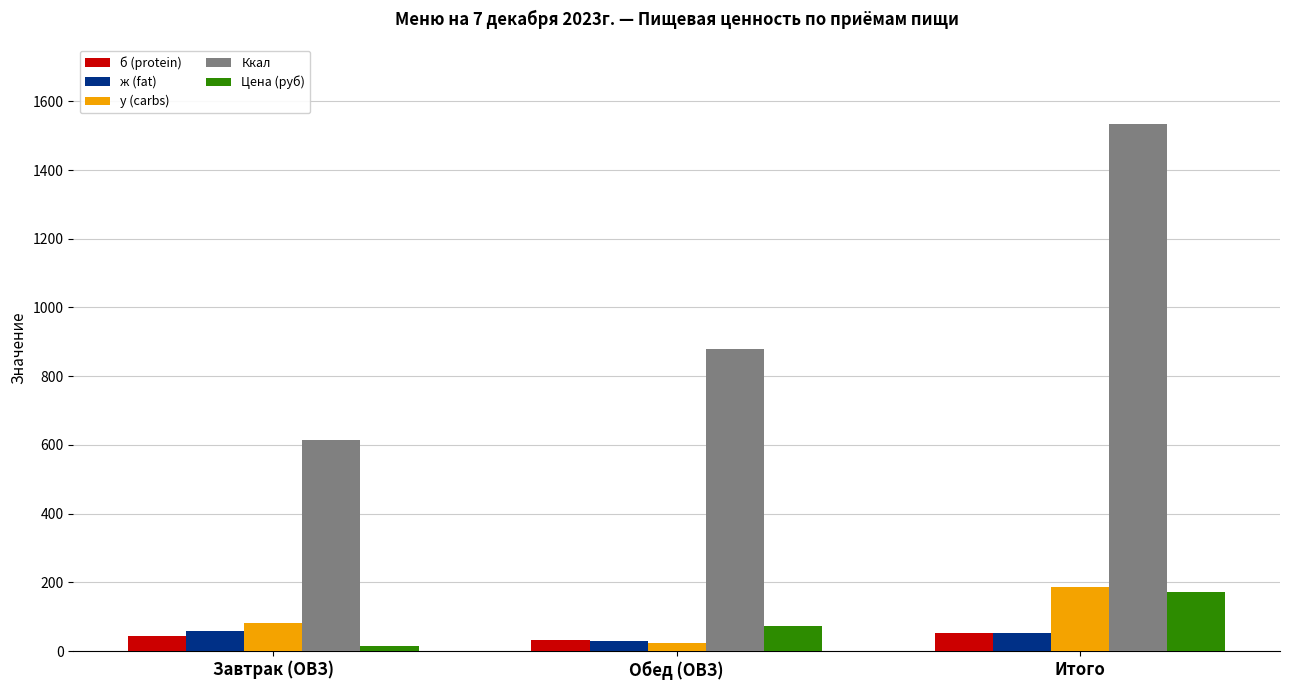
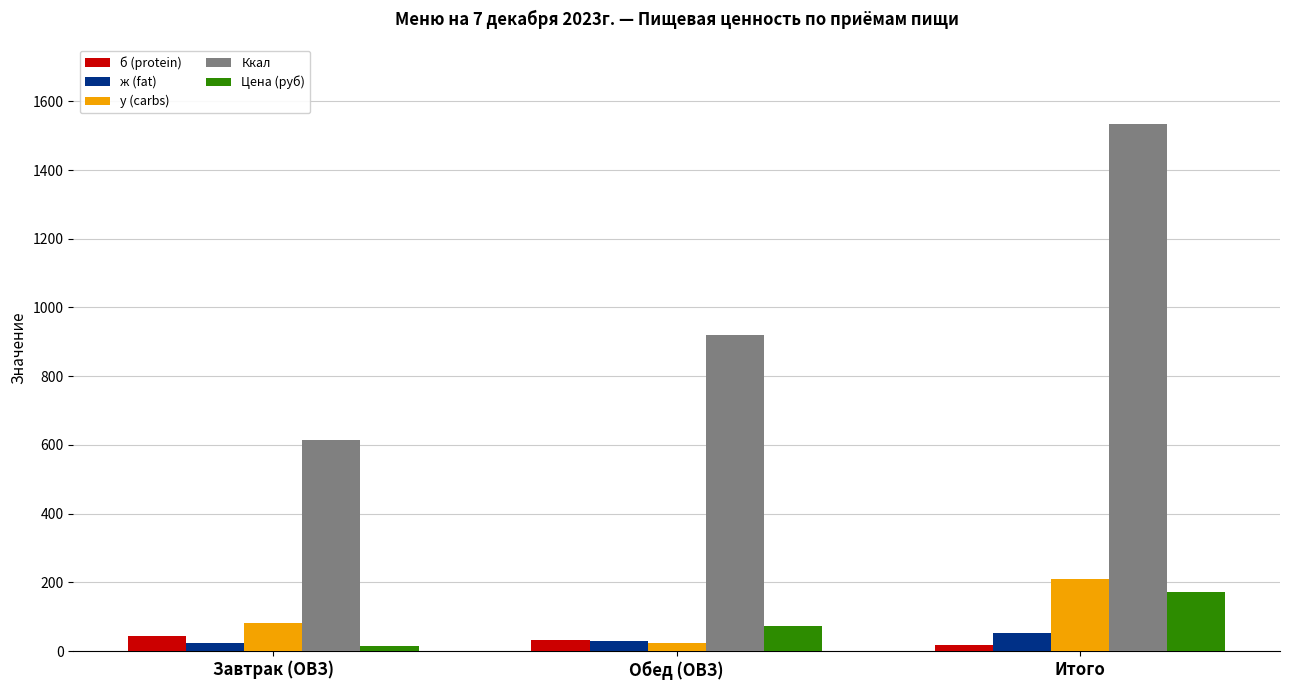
ж (fat), Завтрак (ОВЗ): 60 -> 20
Ккал, Обед (ОВЗ): 880 -> 920
б (protein), Итого: 50 -> 20
у (carbs), Итого: 190 -> 210
